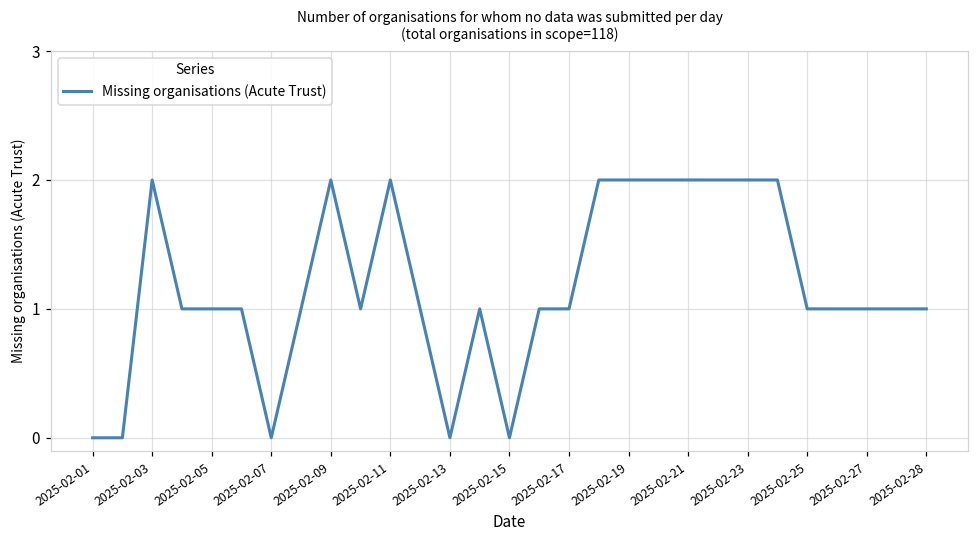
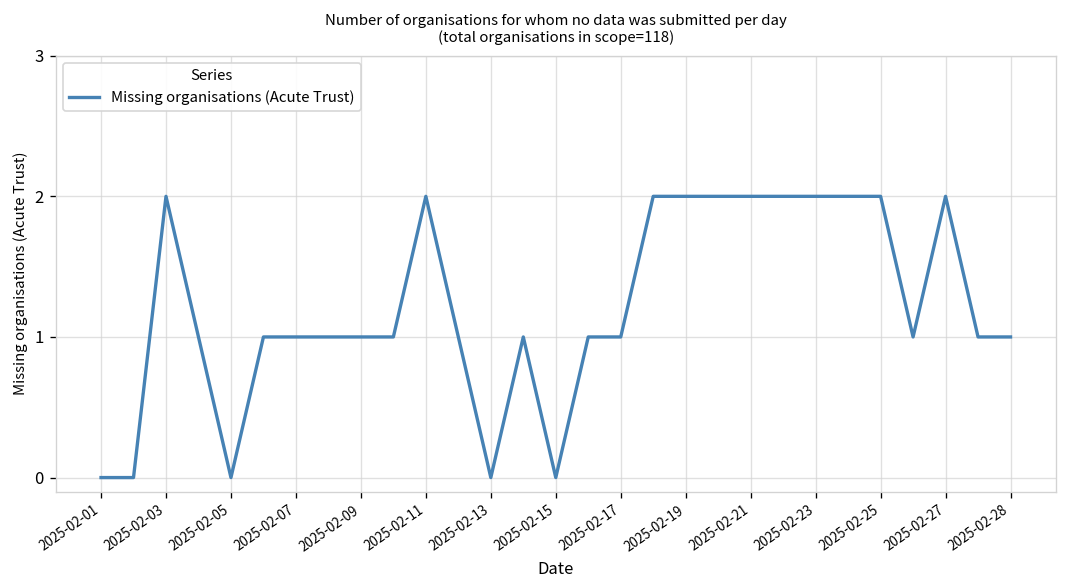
2025-02-05: 1 -> 0
2025-02-07: 0 -> 1
2025-02-09: 2 -> 1
2025-02-25: 1 -> 2
2025-02-27: 1 -> 2
